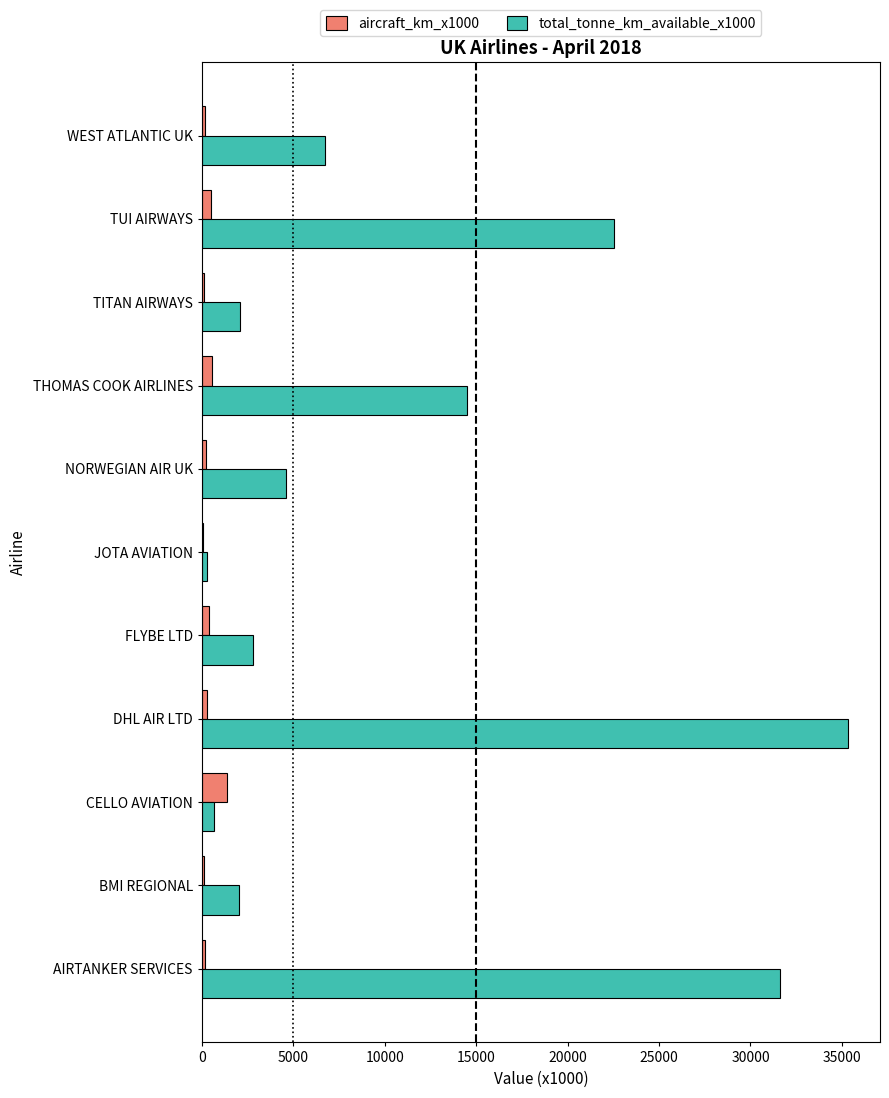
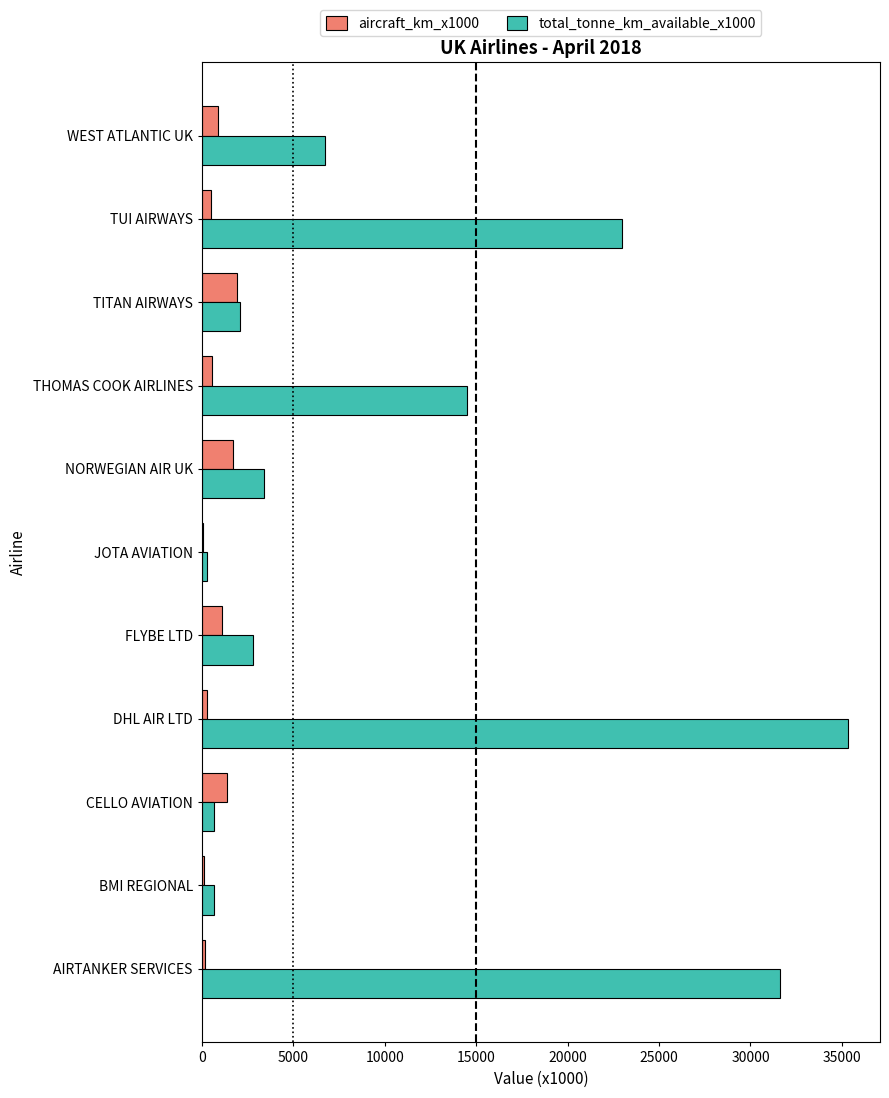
aircraft_km_x1000, WEST ATLANTIC UK: 200 -> 900
total_tonne_km_available_x1000, TUI AIRWAYS: 22500 -> 23000
aircraft_km_x1000, TITAN AIRWAYS: 100 -> 1900
aircraft_km_x1000, NORWEGIAN AIR UK: 200 -> 1700
total_tonne_km_available_x1000, NORWEGIAN AIR UK: 4600 -> 3400
aircraft_km_x1000, FLYBE LTD: 400 -> 1100
total_tonne_km_available_x1000, BMI REGIONAL: 2000 -> 700
